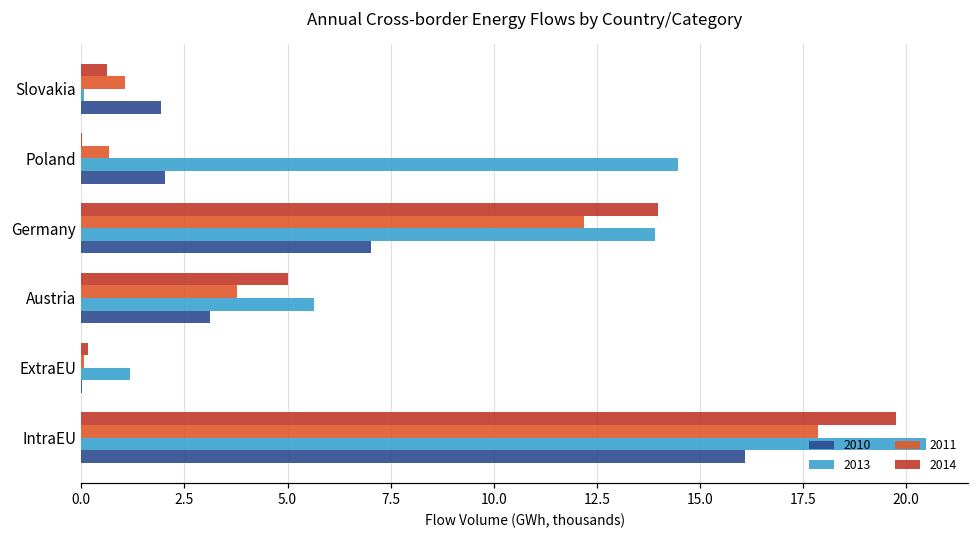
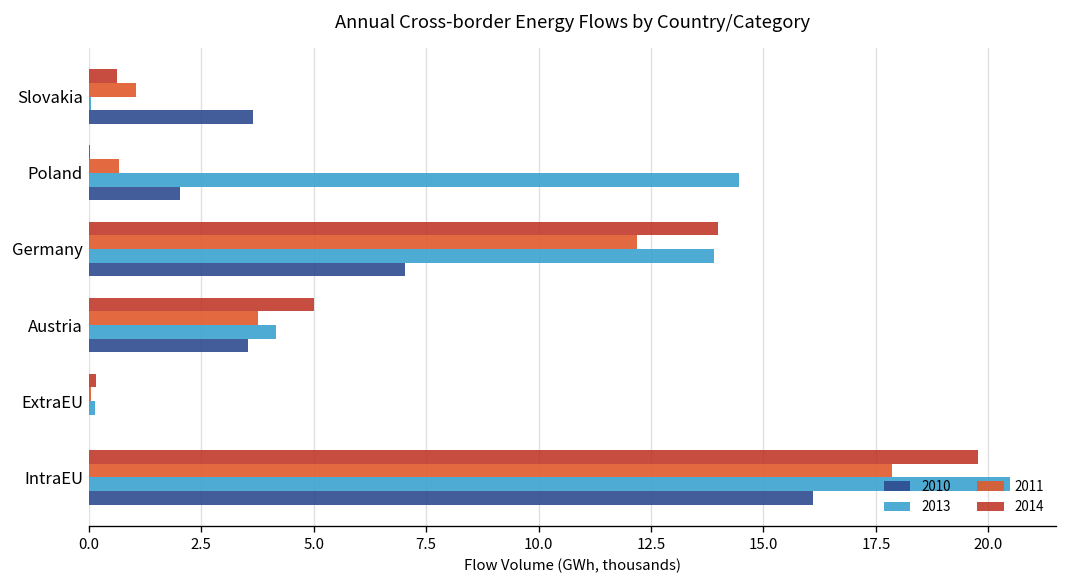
2010, Slovakia: 1.9 -> 3.7
2013, Austria: 5.6 -> 4.2
2010, Austria: 3.1 -> 3.5
2013, ExtraEU: 1.2 -> 0.1
